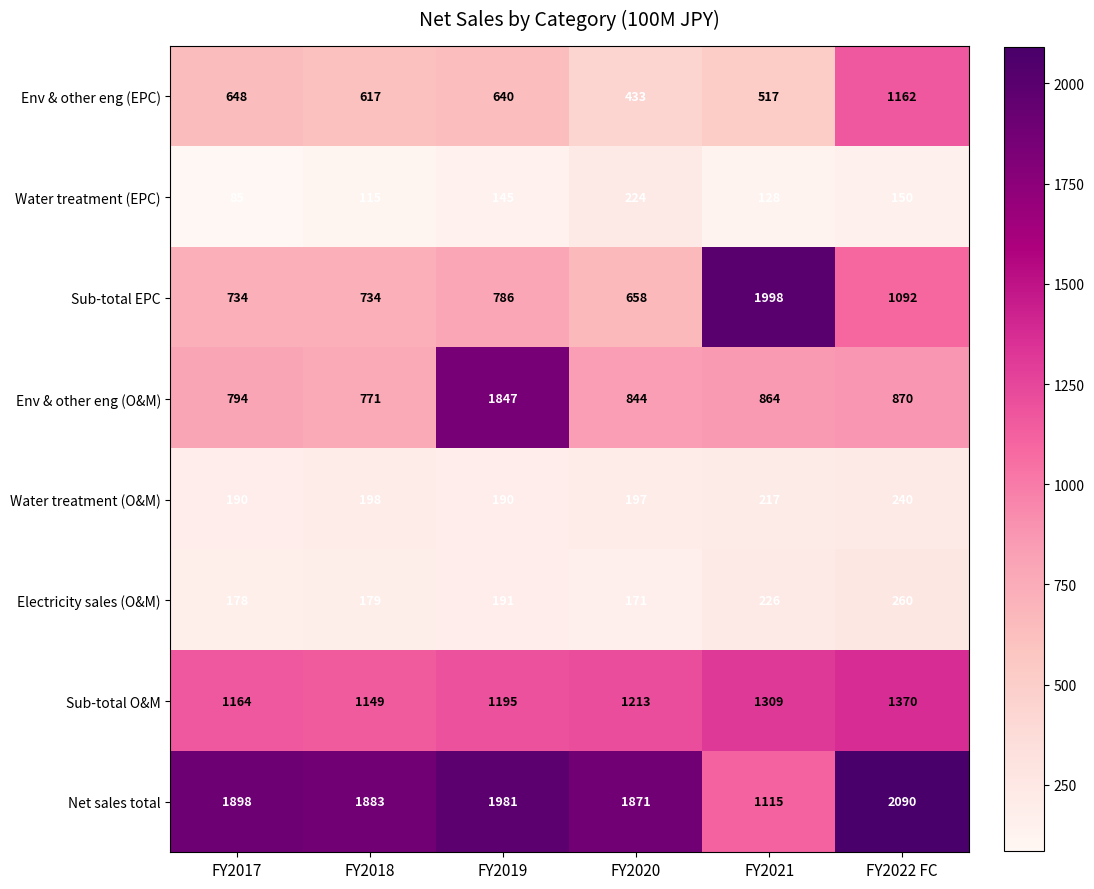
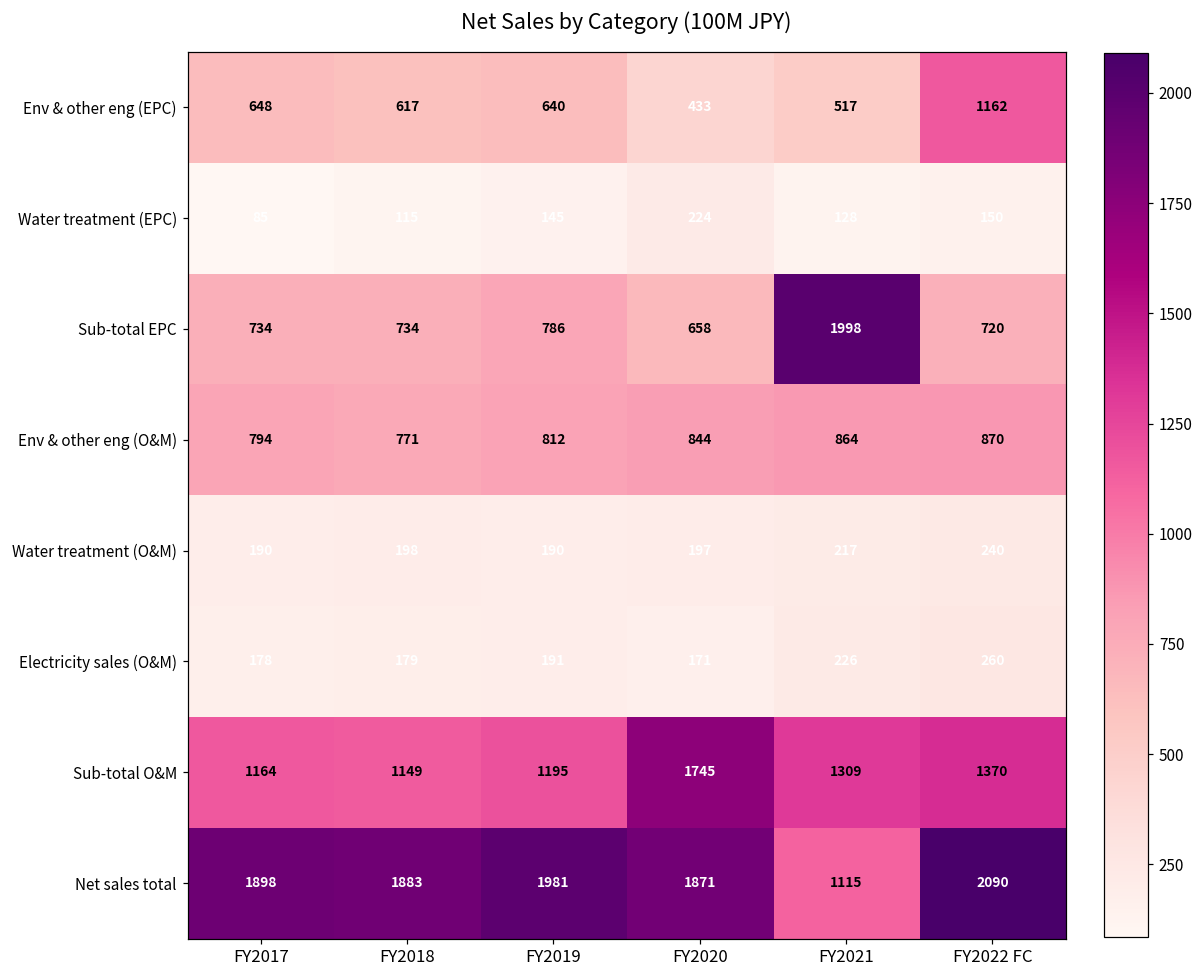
Sub-total EPC, FY2022 FC: 1092 -> 720
Env & other eng (O&M), FY2019: 1847 -> 812
Sub-total O&M, FY2020: 1213 -> 1745
